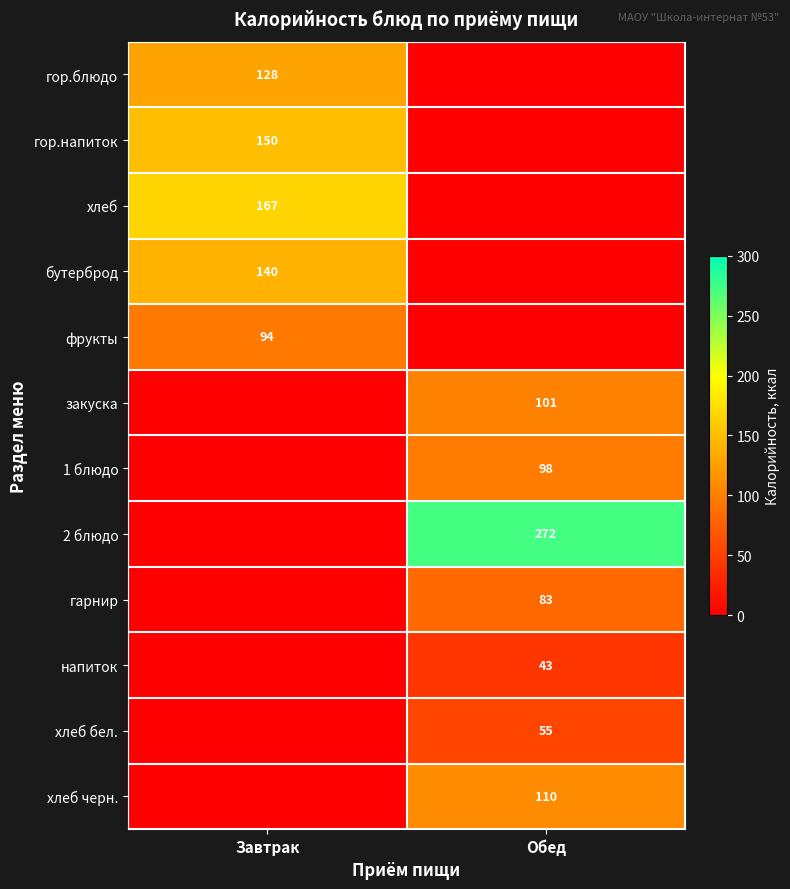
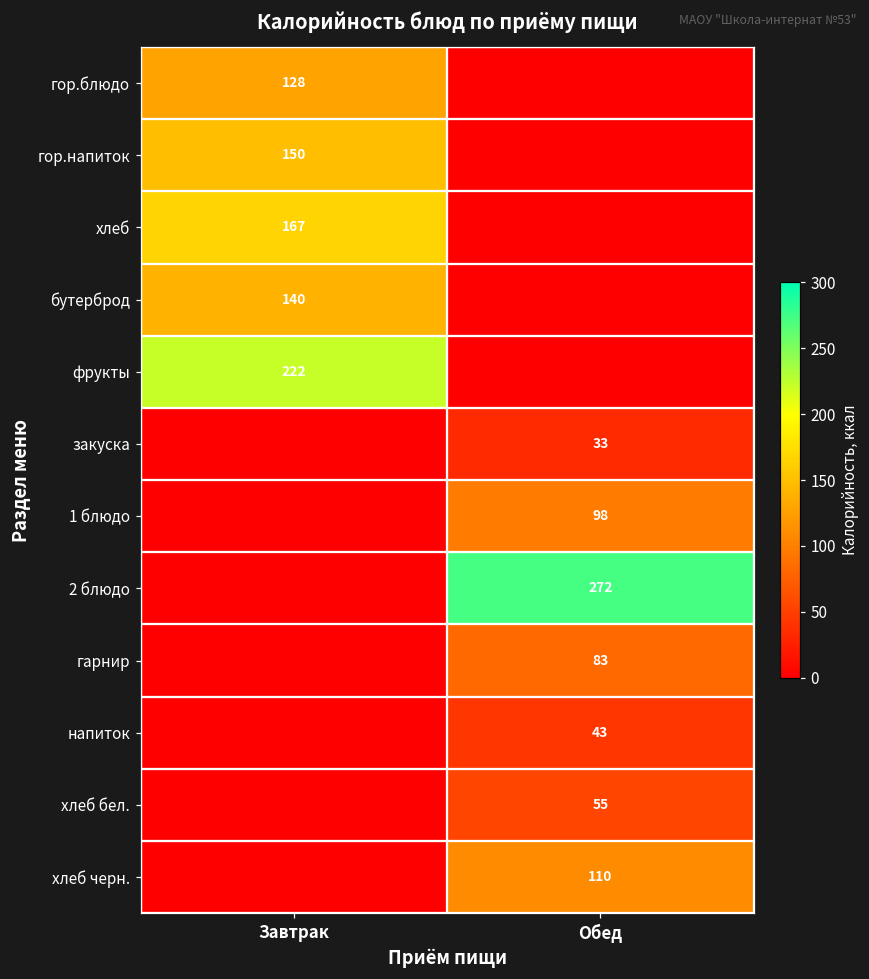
фрукты, Завтрак: 94 -> 222
закуска, Обед: 101 -> 33
